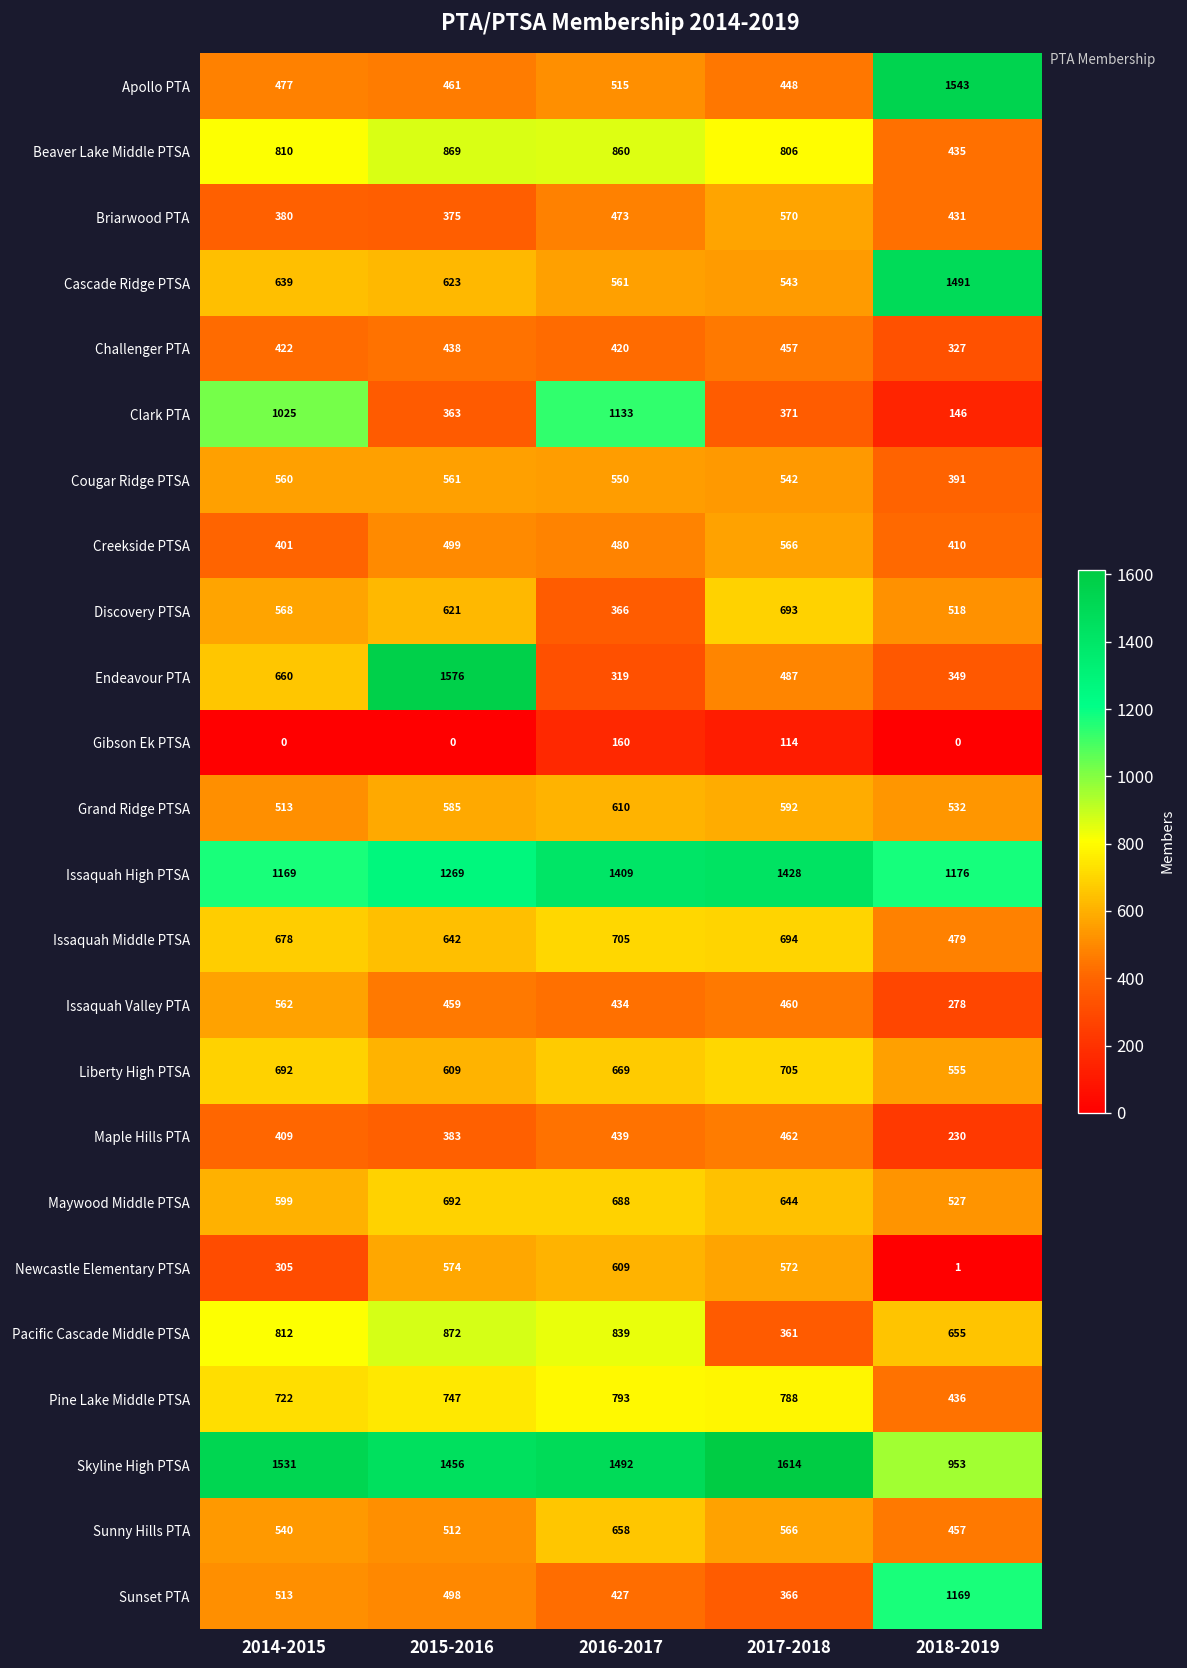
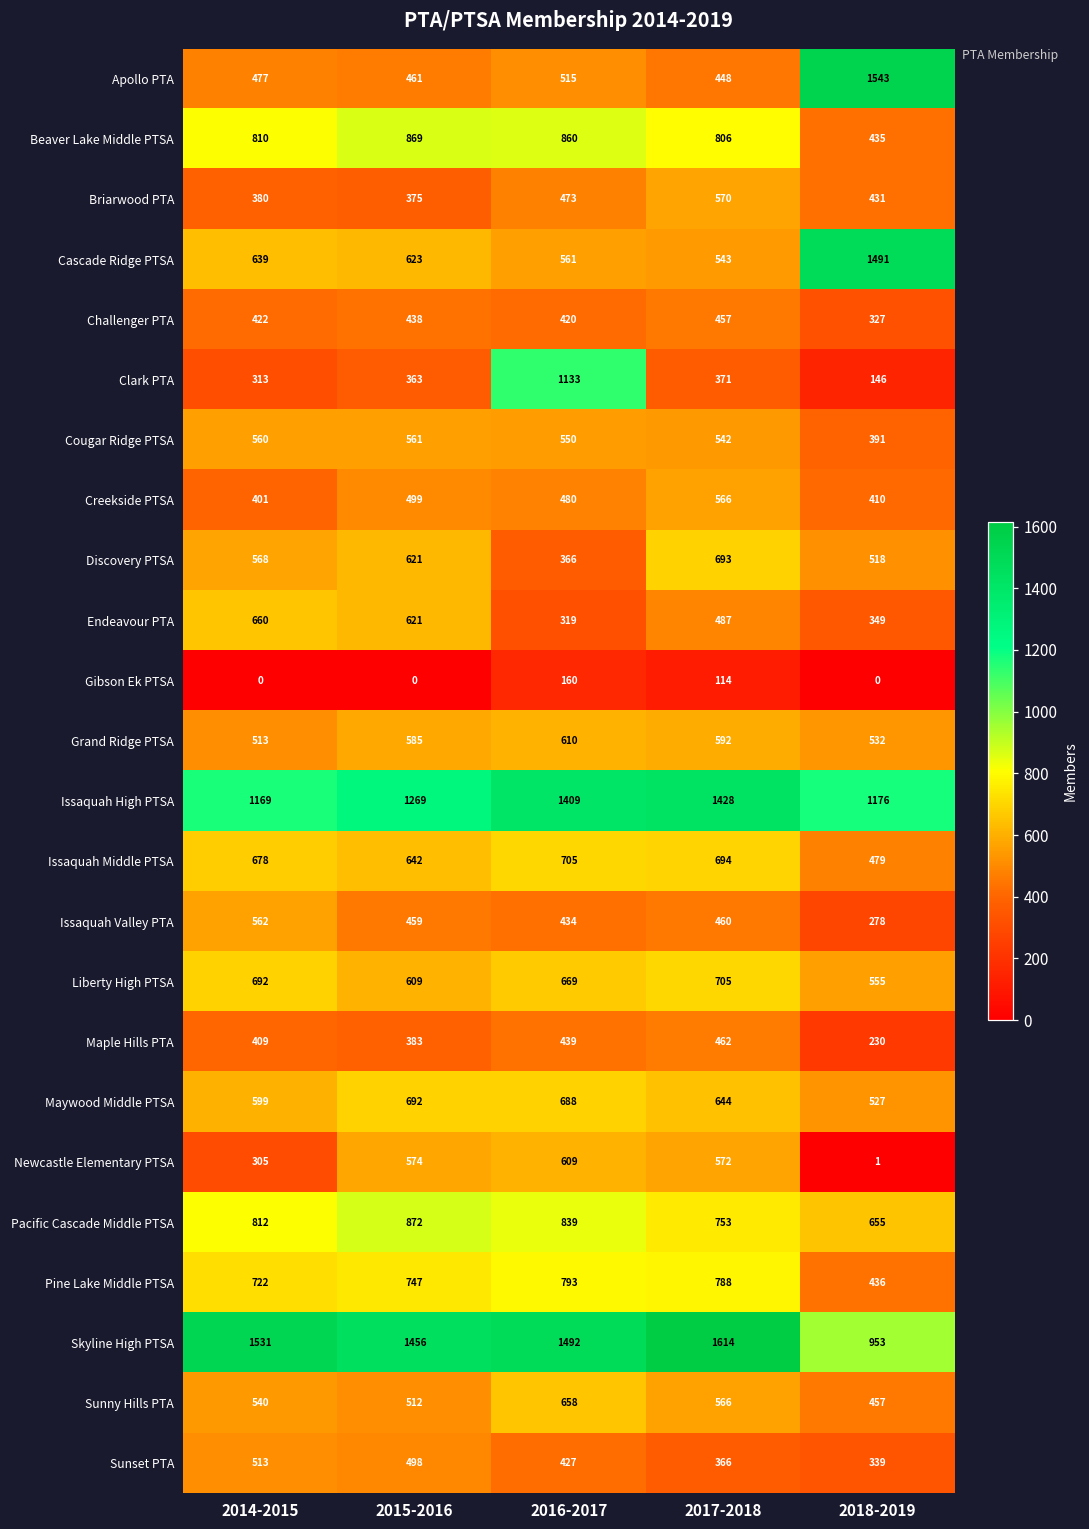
Clark PTA, 2014-2015: 1025 -> 313
Endeavour PTA, 2015-2016: 1576 -> 621
Pacific Cascade Middle PTSA, 2017-2018: 361 -> 753
Sunset PTA, 2018-2019: 1169 -> 339
